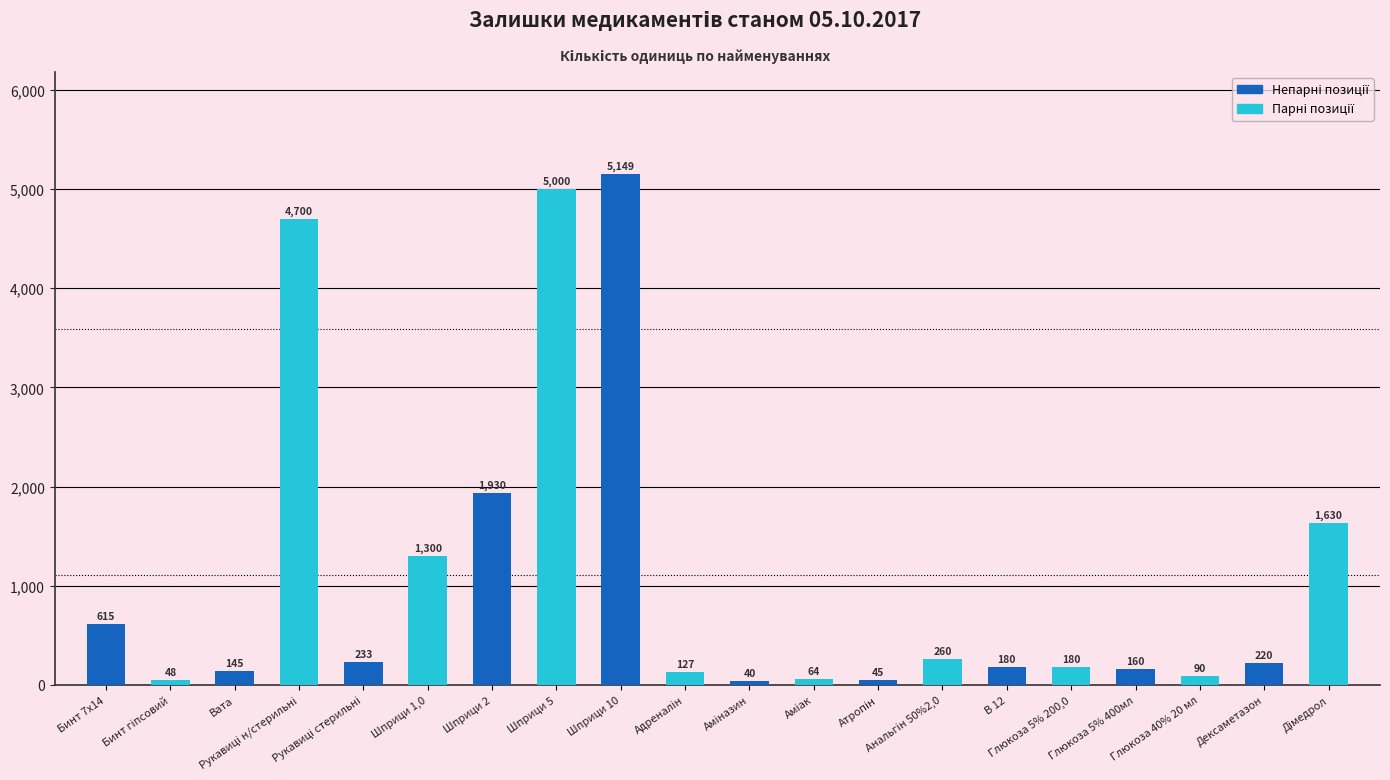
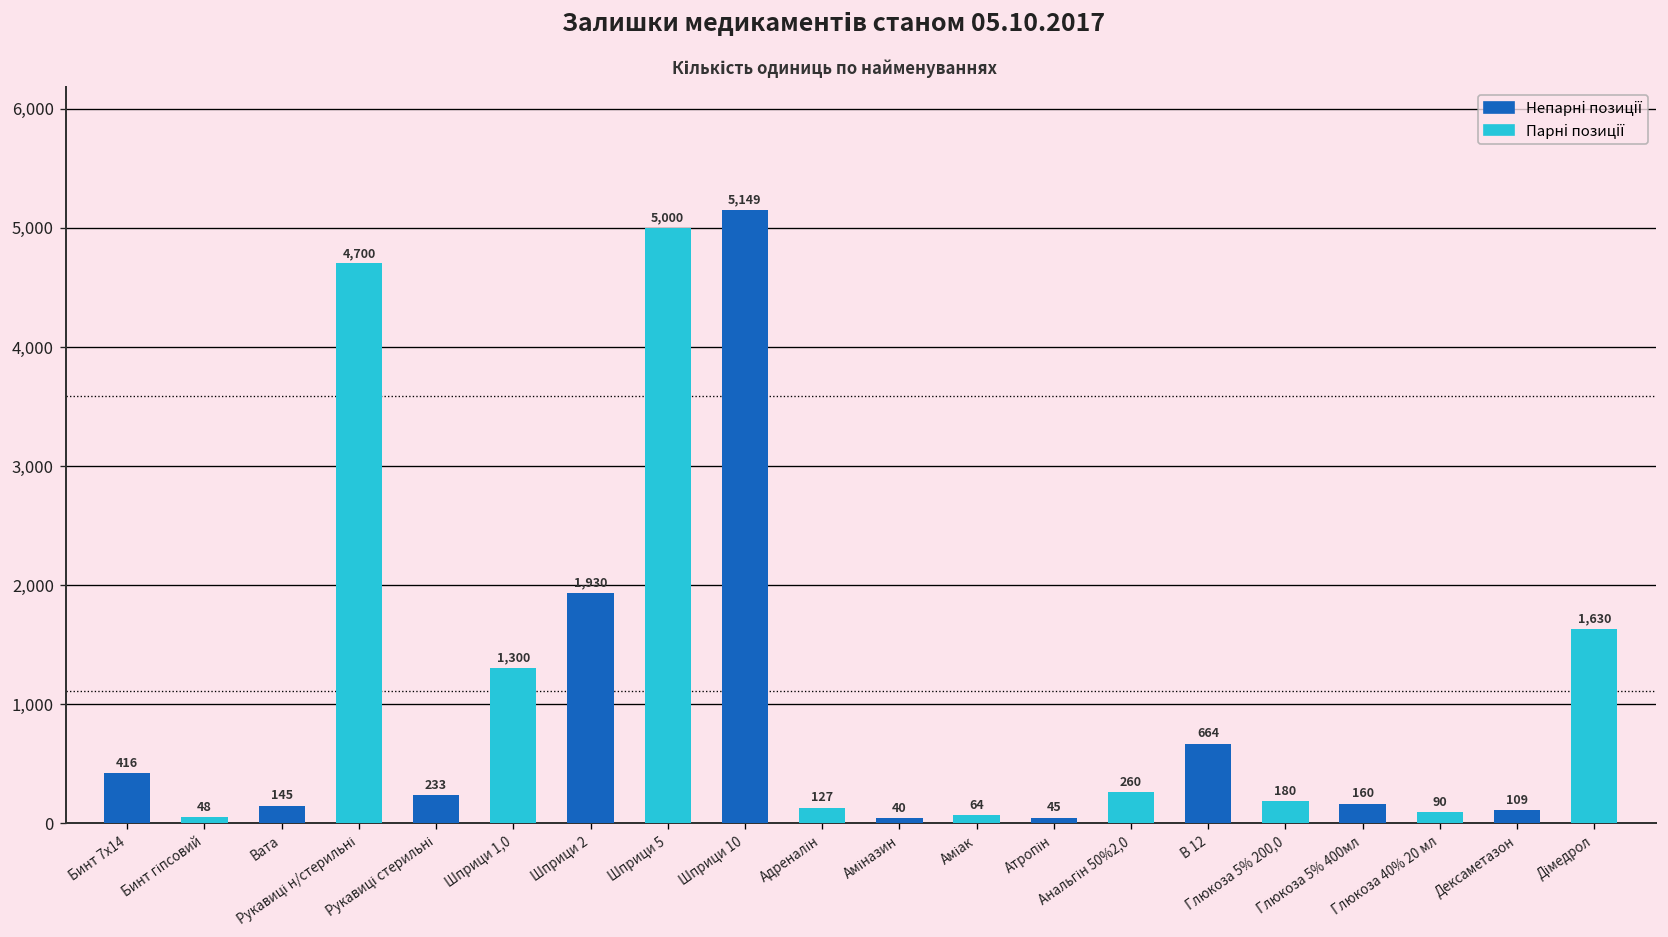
Бинт 7х14: 615 -> 416
В 12: 180 -> 664
Дексаметазон: 220 -> 109
